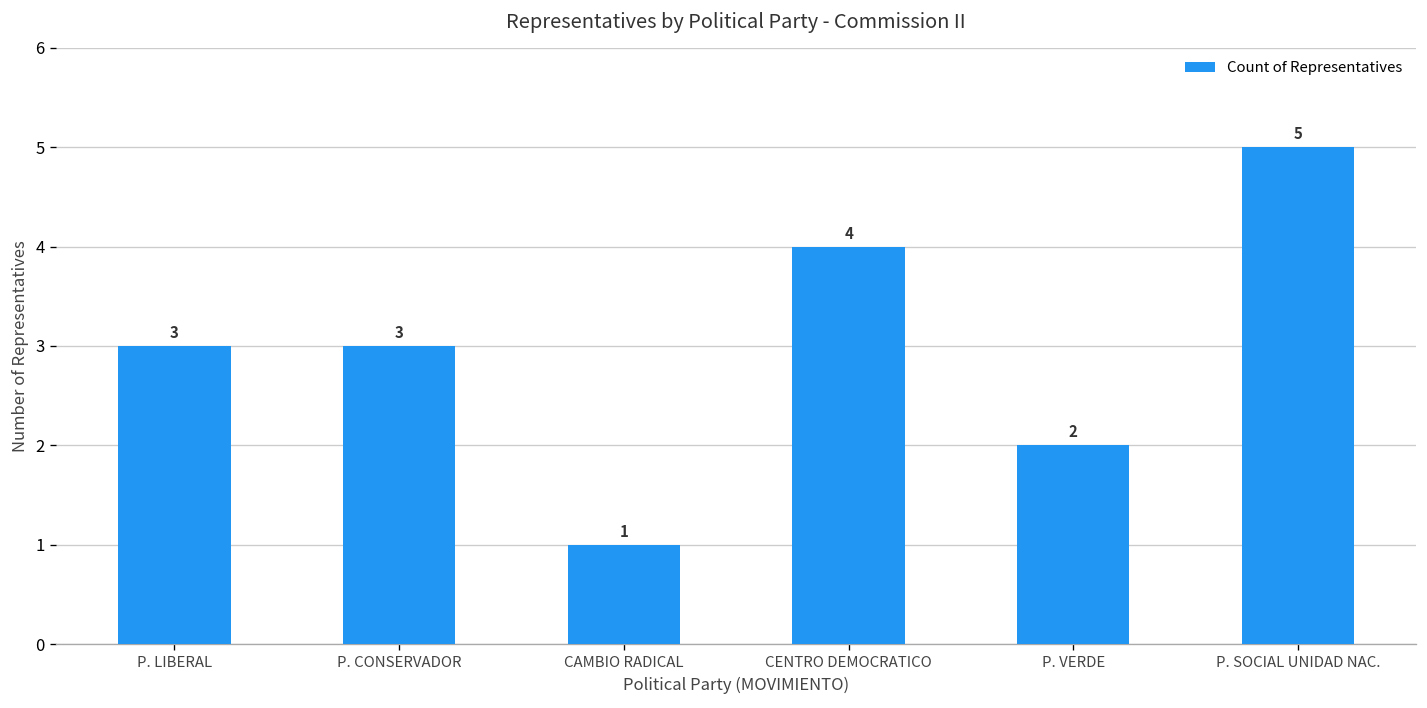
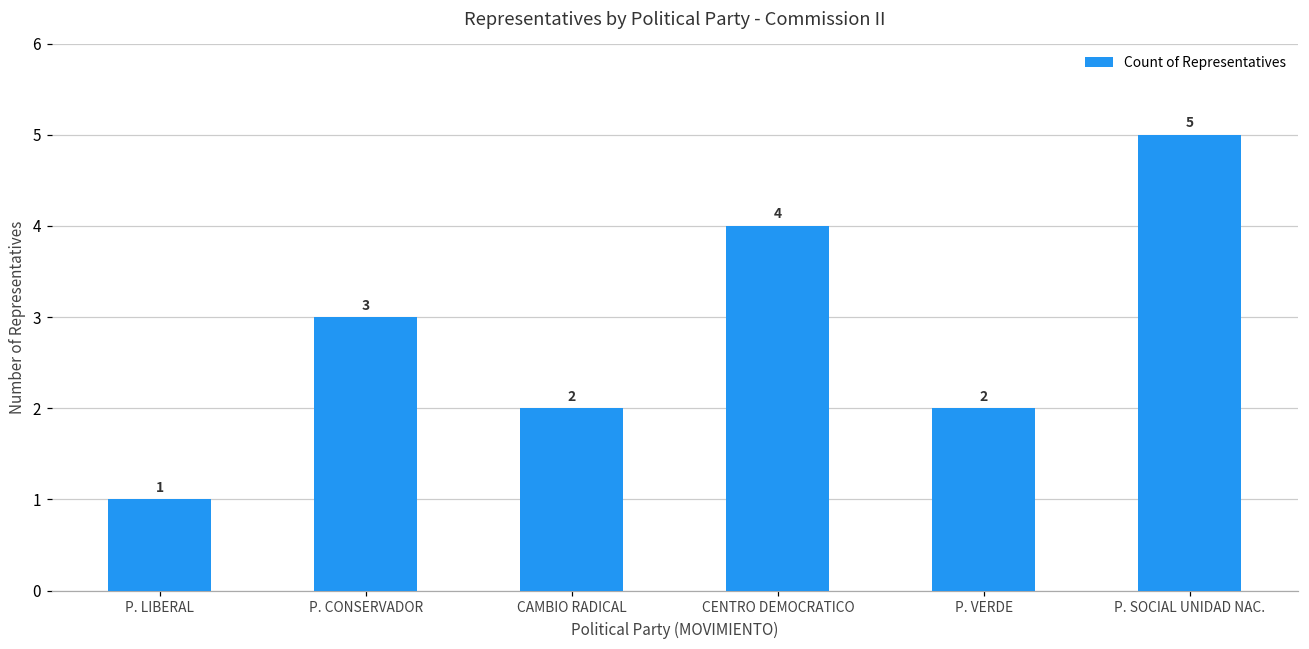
P. LIBERAL: 3 -> 1
CAMBIO RADICAL: 1 -> 2
